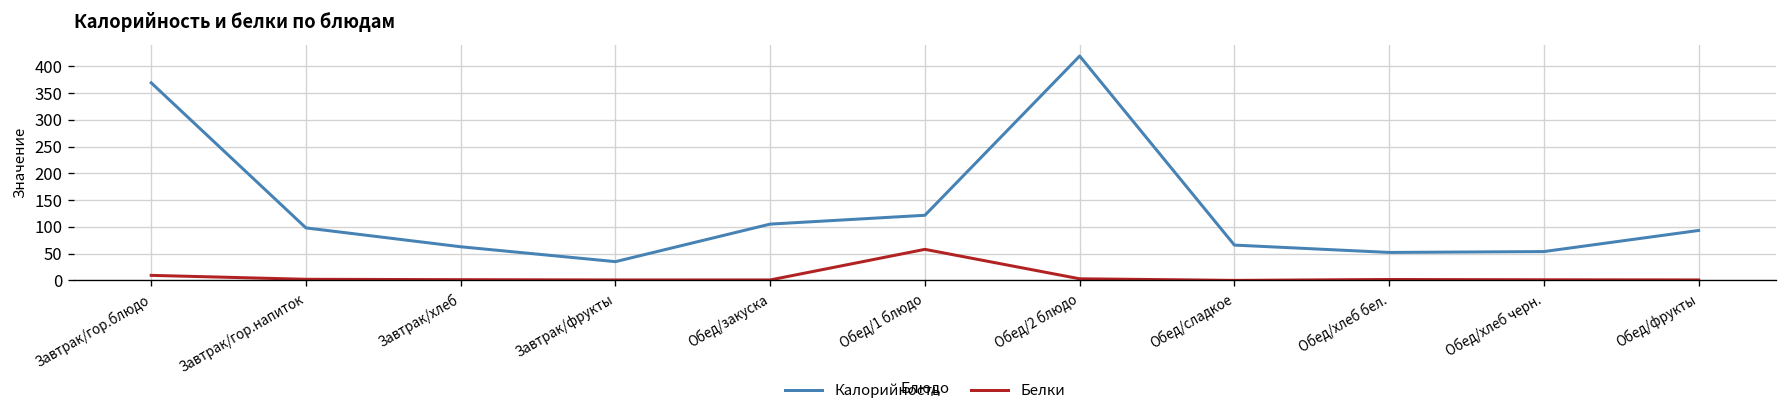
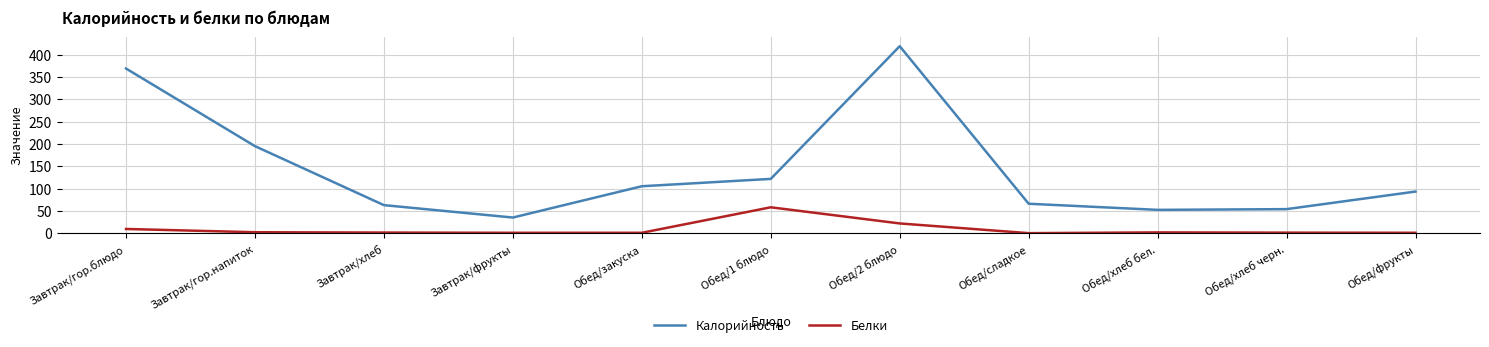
Калорийность, Завтрак/гор.напиток: 100 -> 200
Белки, Обед/2 блюдо: 0 -> 20
